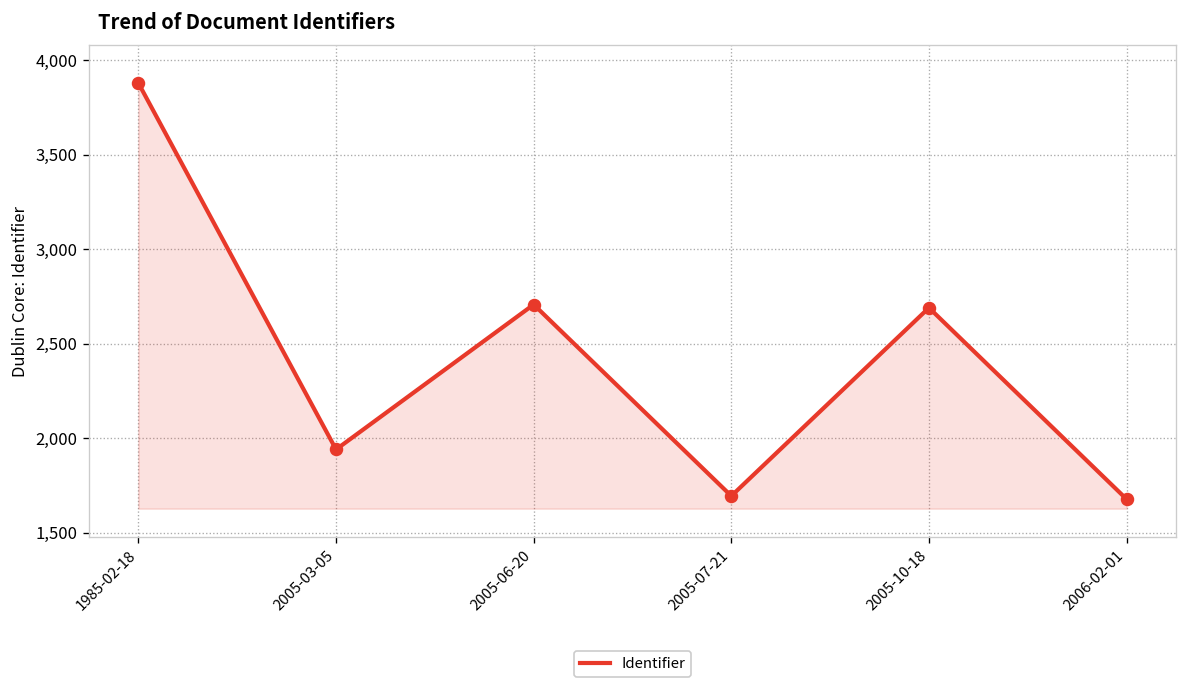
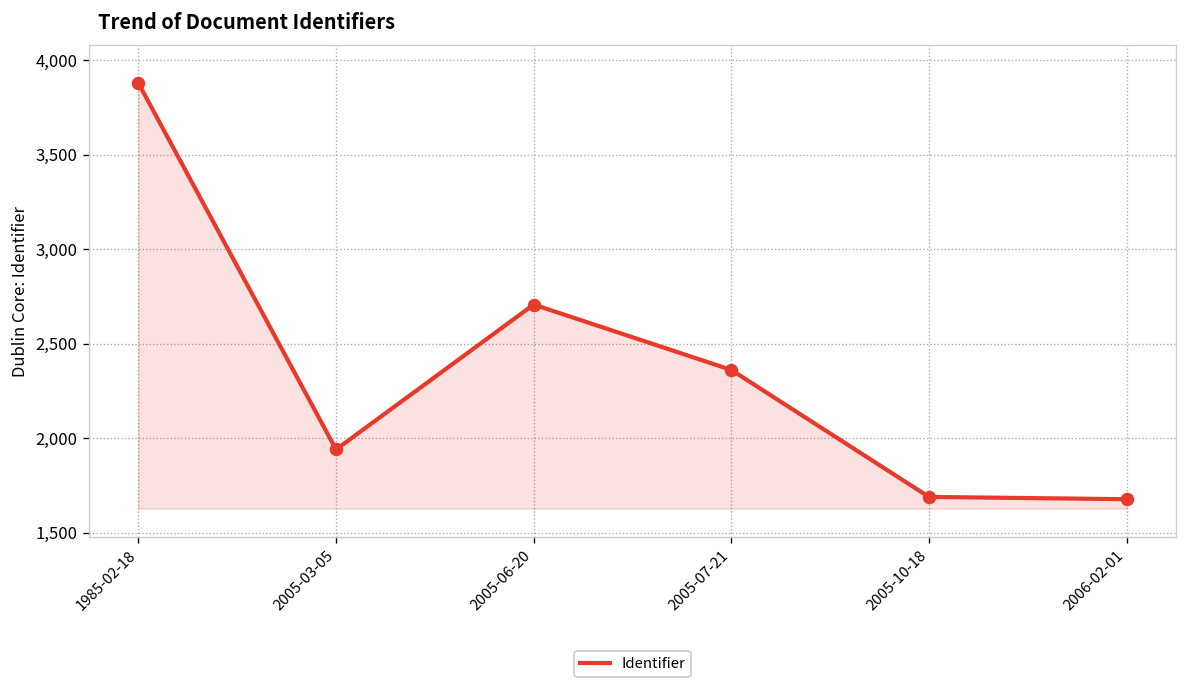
2005-07-21: 1,690 -> 2,360
2005-10-18: 2,690 -> 1,690
